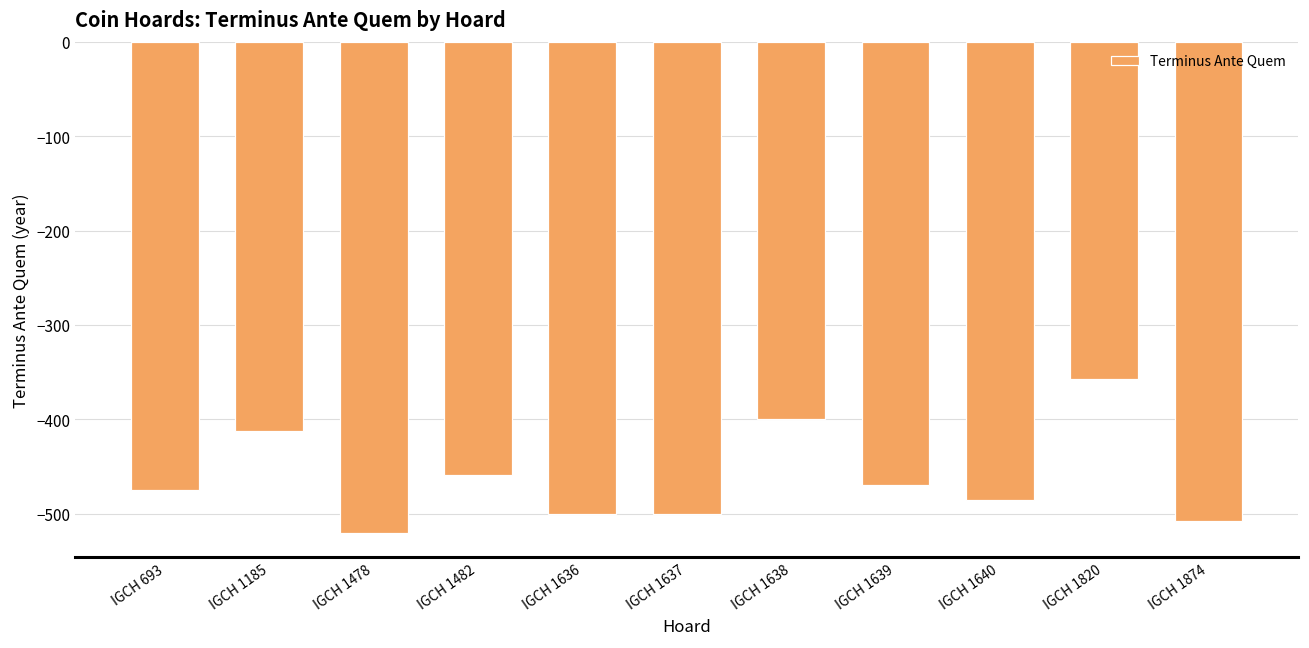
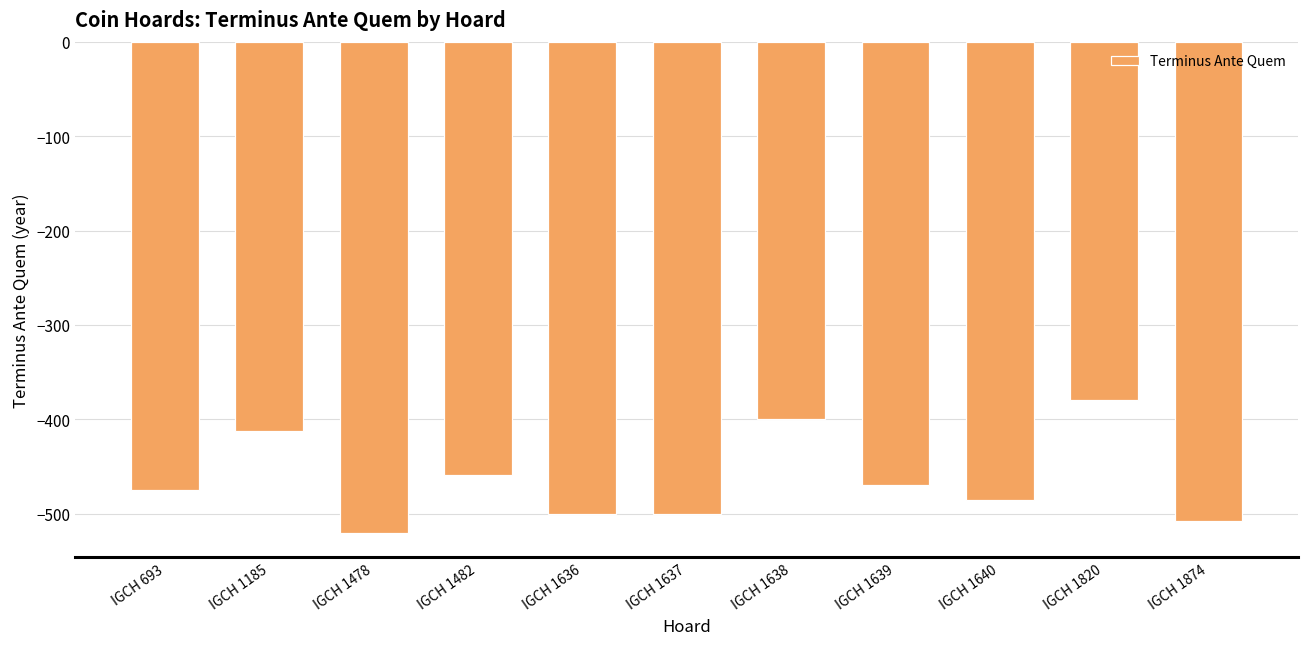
IGCH 1820: -360 -> -380
